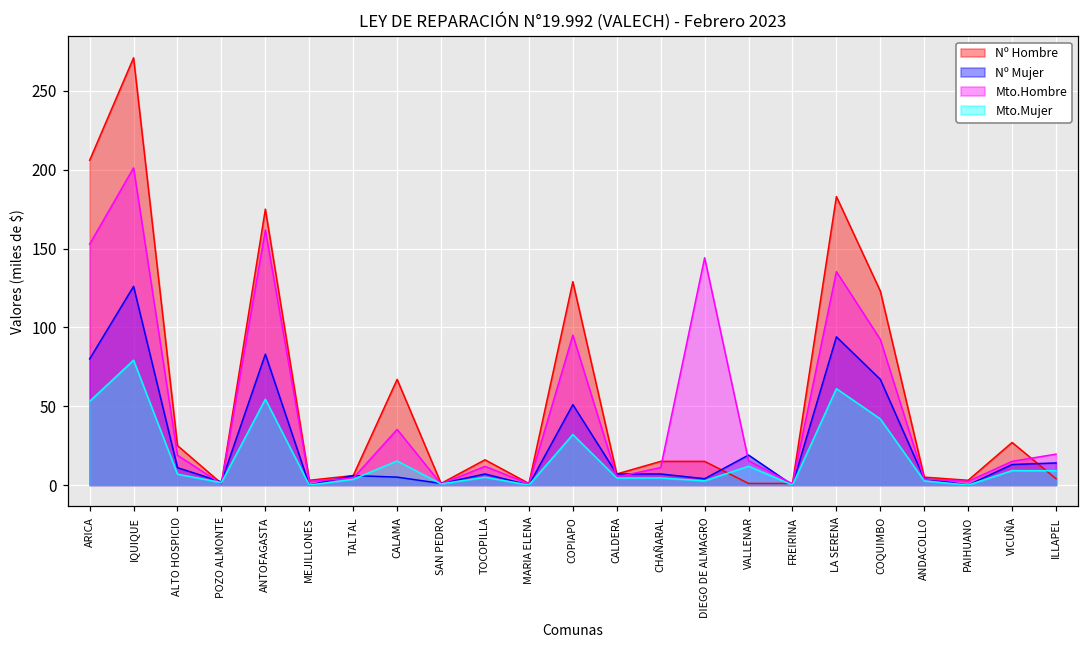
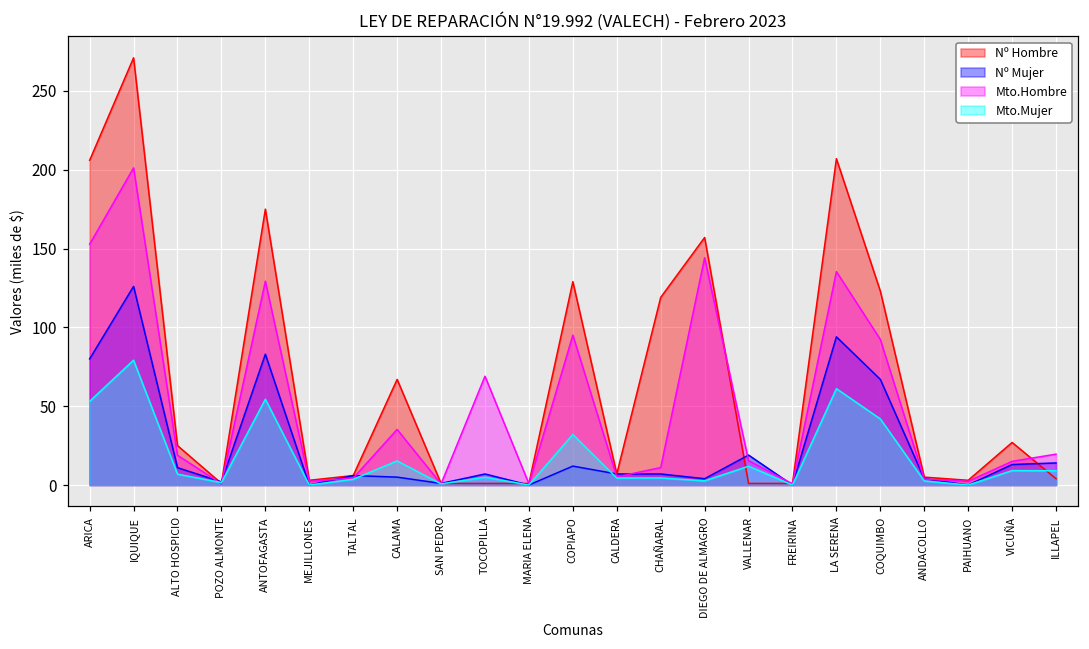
Mto.Hombre, ANTOFAGASTA: 162 -> 129
Nº Hombre, TOCOPILLA: 16 -> 1
Mto.Hombre, TOCOPILLA: 12 -> 69
Nº Mujer, COPIAPO: 51 -> 12
Nº Hombre, CHAÑARAL: 15 -> 119
Nº Hombre, DIEGO DE ALMAGRO: 15 -> 157
Nº Hombre, LA SERENA: 183 -> 207
